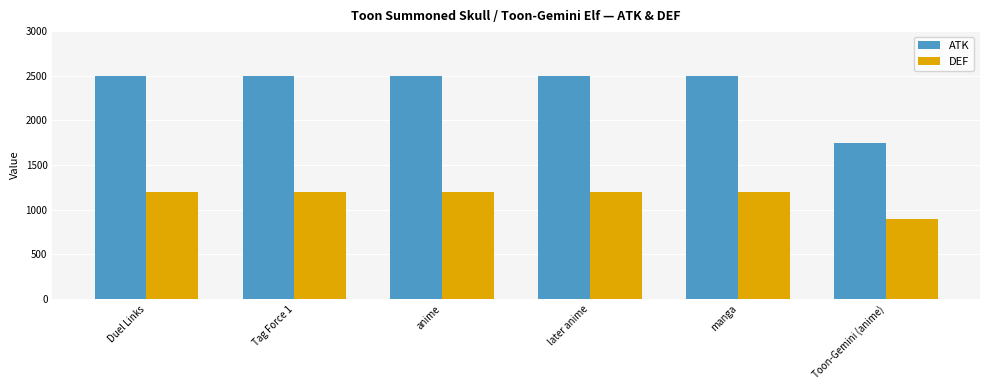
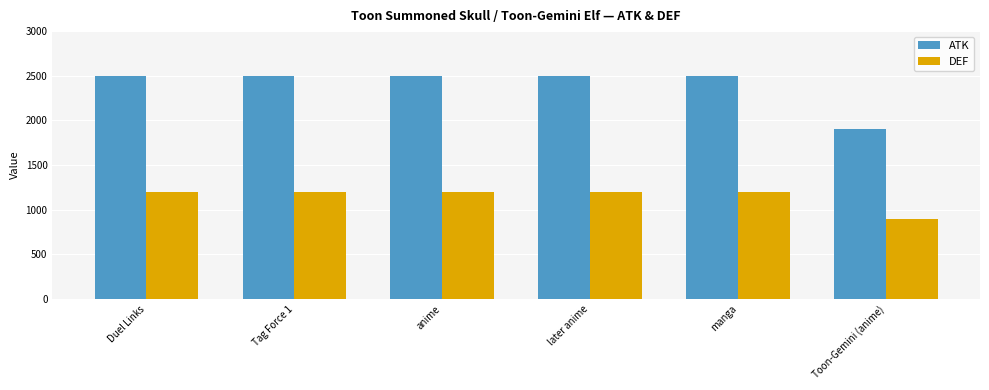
ATK, Toon-Gemini (anime): 1800 -> 1900
